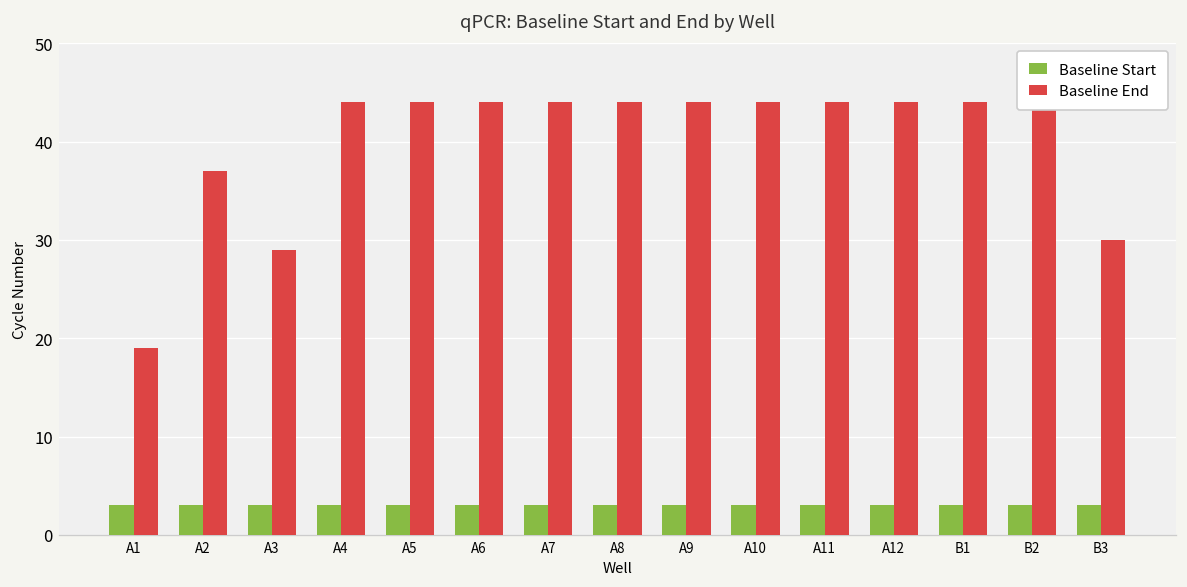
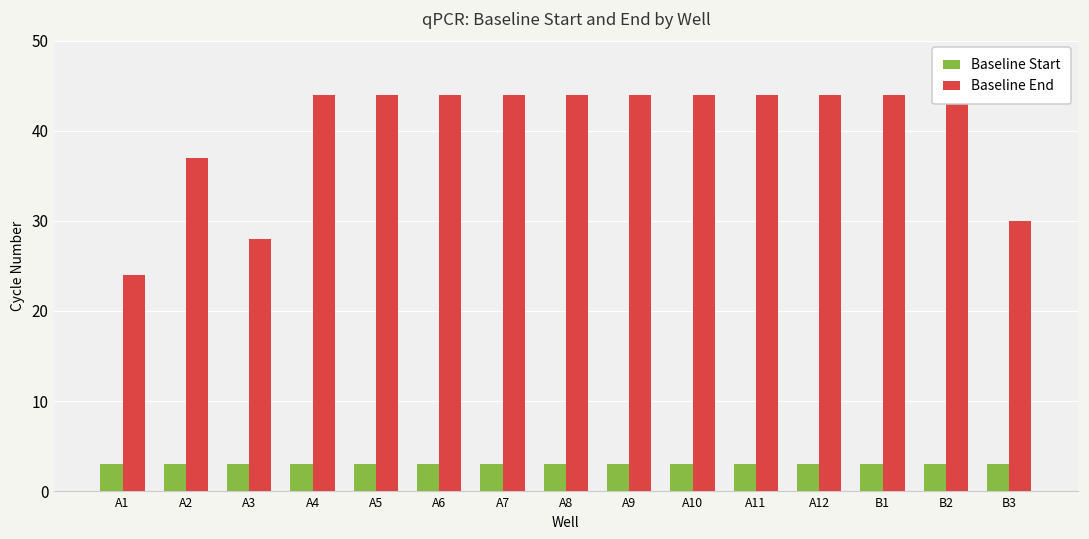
Baseline End, A1: 19 -> 24
Baseline End, A3: 29 -> 28
